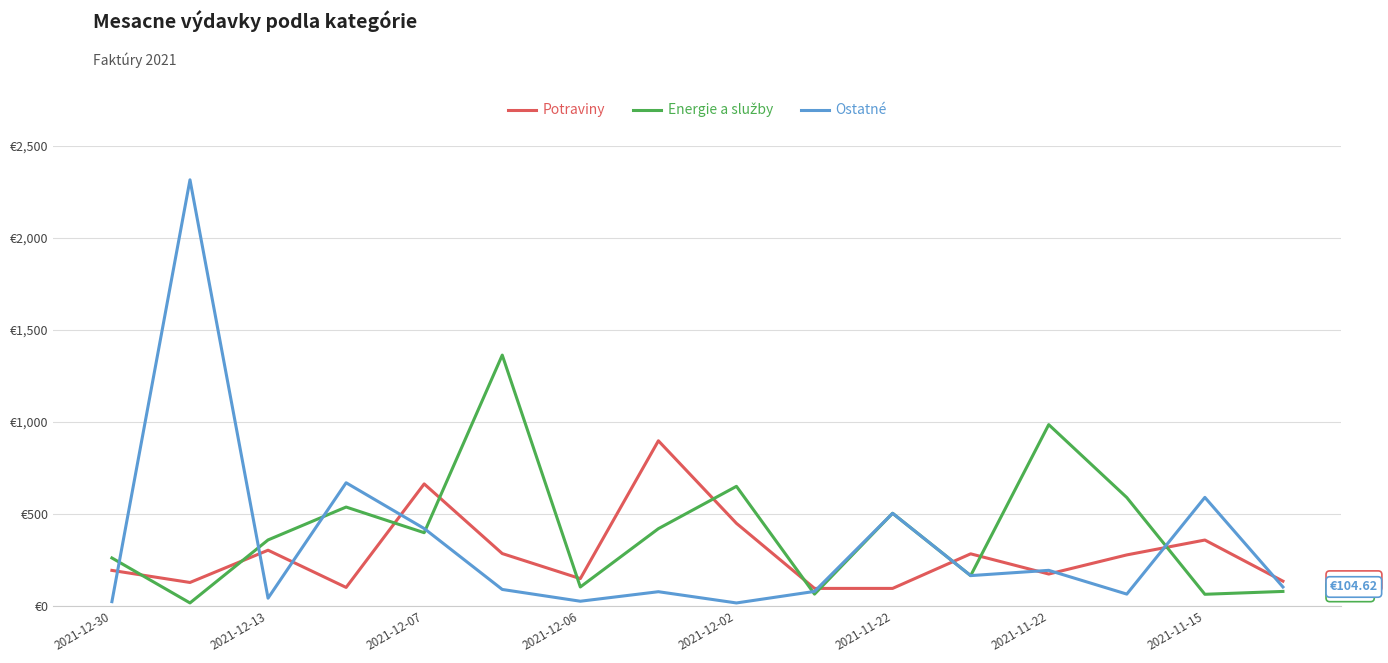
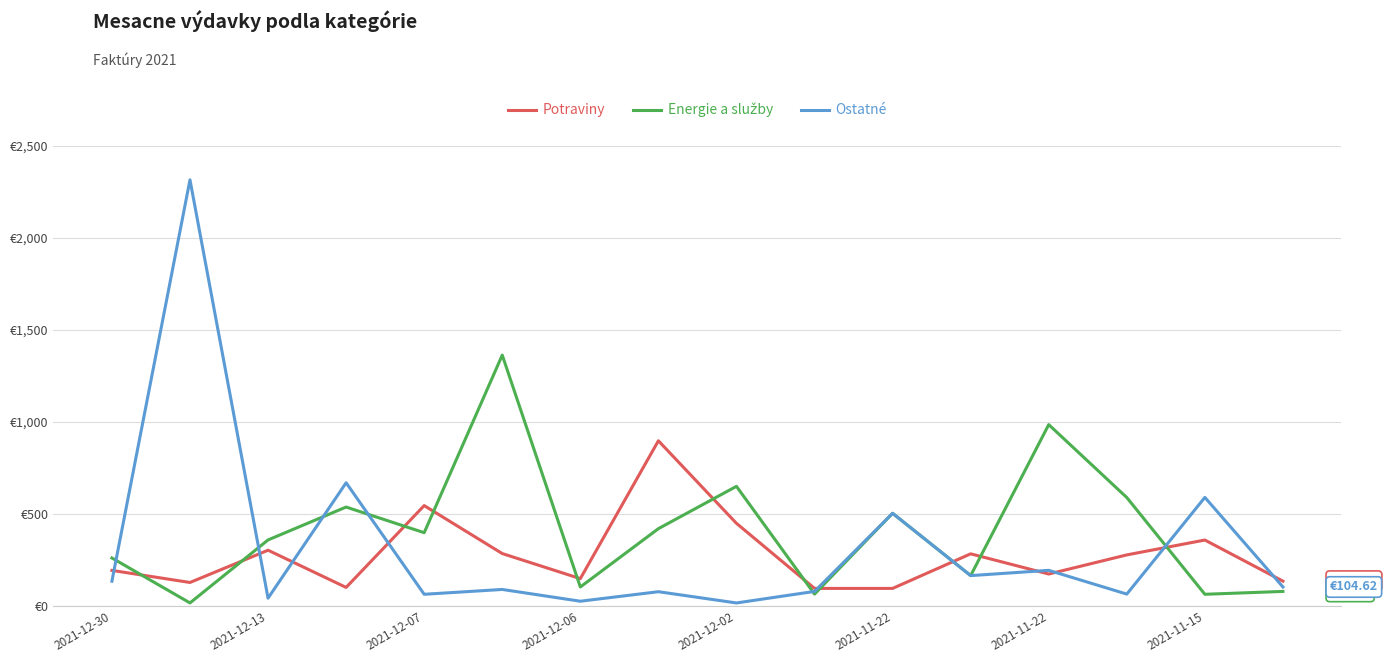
Ostatné, 2021-12-30: €30 -> €140
Potraviny, 2021-12-07: €660 -> €550
Ostatné, 2021-12-07: €420 -> €70
